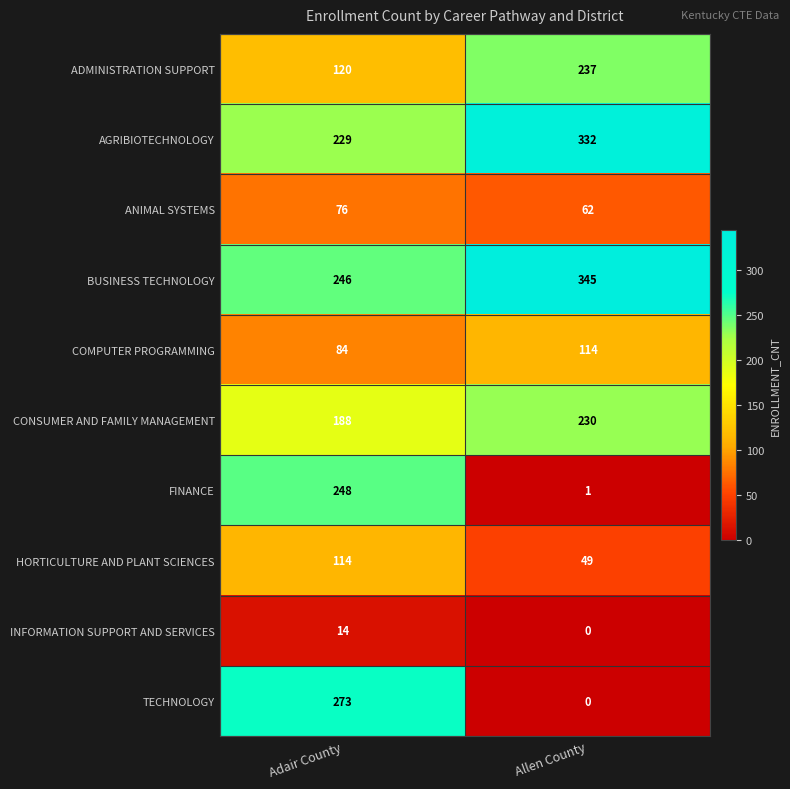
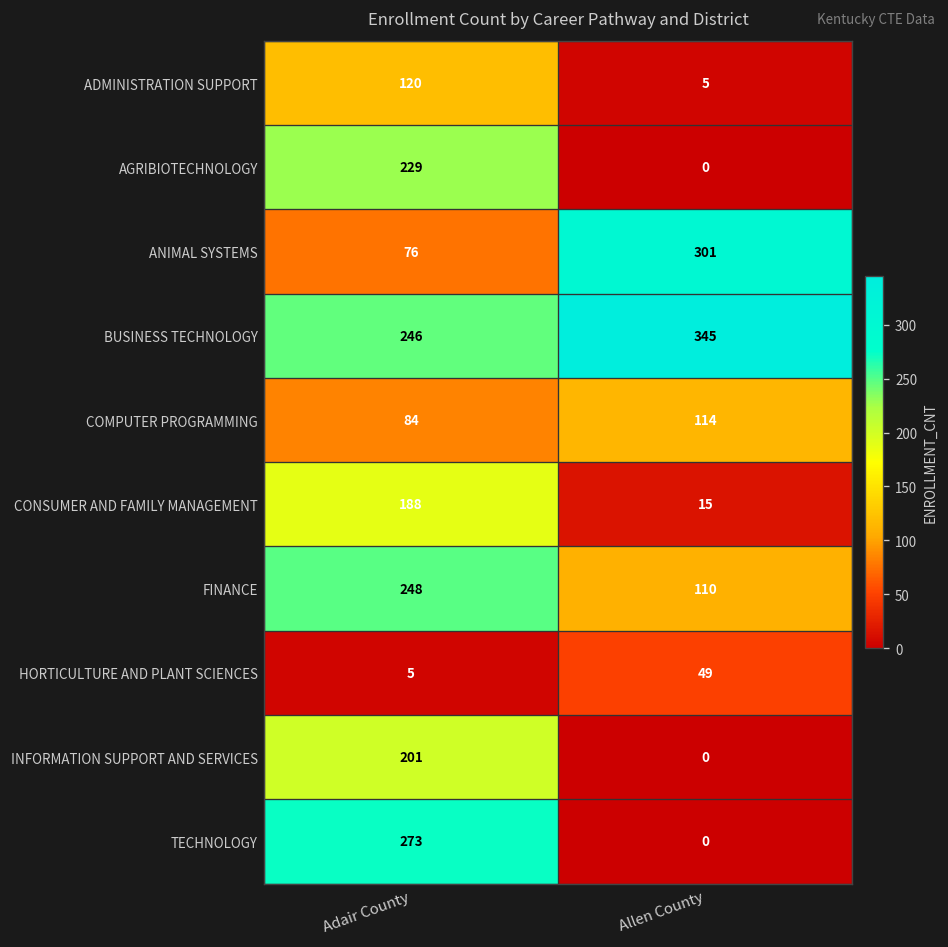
ADMINISTRATION SUPPORT, Allen County: 237 -> 5
AGRIBIOTECHNOLOGY, Allen County: 332 -> 0
ANIMAL SYSTEMS, Allen County: 62 -> 301
CONSUMER AND FAMILY MANAGEMENT, Allen County: 230 -> 15
FINANCE, Allen County: 1 -> 110
HORTICULTURE AND PLANT SCIENCES, Adair County: 114 -> 5
INFORMATION SUPPORT AND SERVICES, Adair County: 14 -> 201
